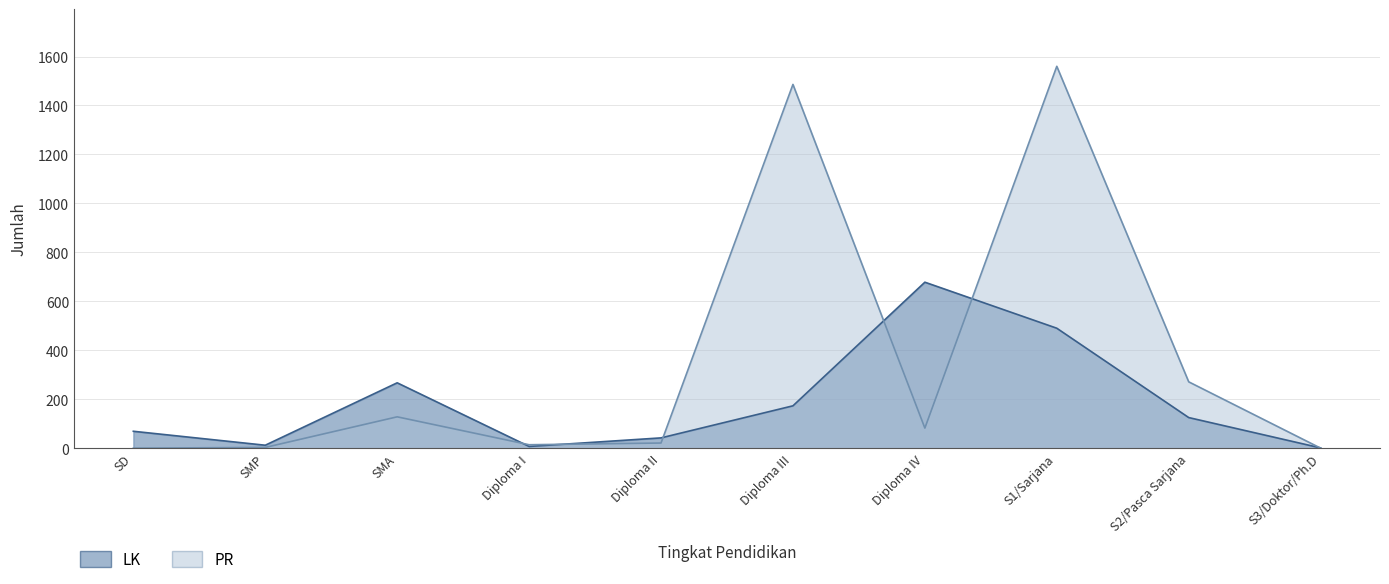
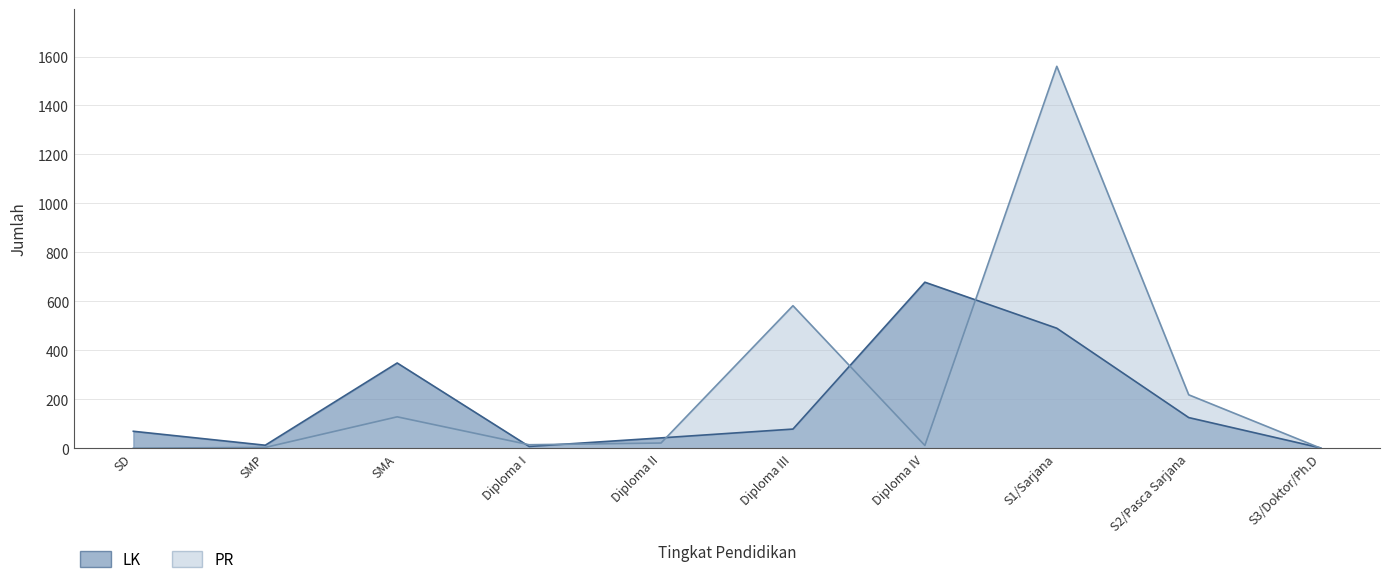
LK, SMA: 270 -> 350
LK, Diploma III: 170 -> 80
PR, Diploma III: 1490 -> 580
PR, Diploma IV: 80 -> 10
PR, S2/Pasca Sarjana: 270 -> 220
